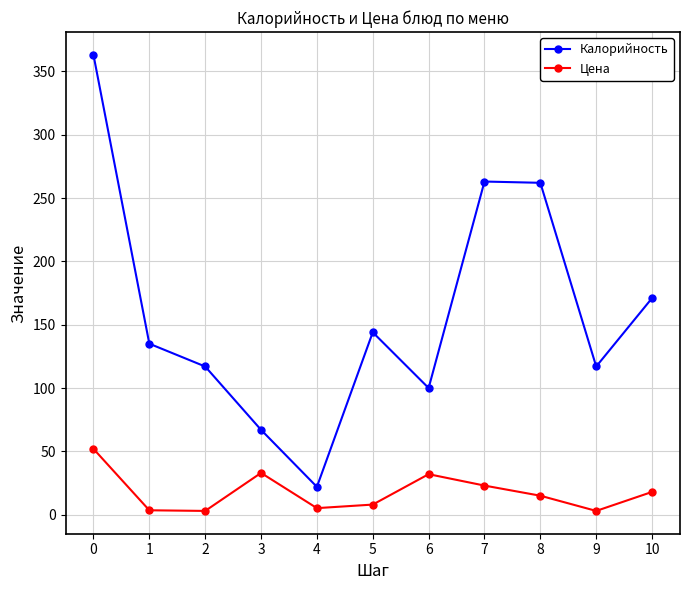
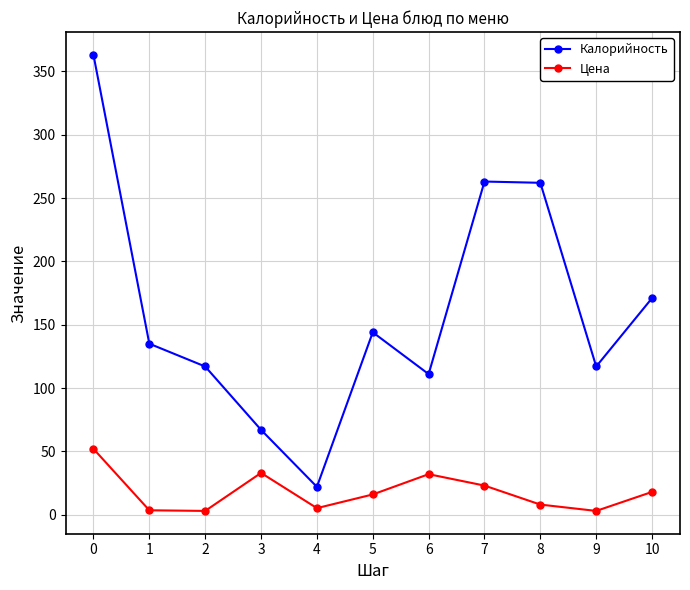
Цена, 5: 8 -> 16
Калорийность, 6: 100 -> 111
Цена, 8: 15 -> 8
